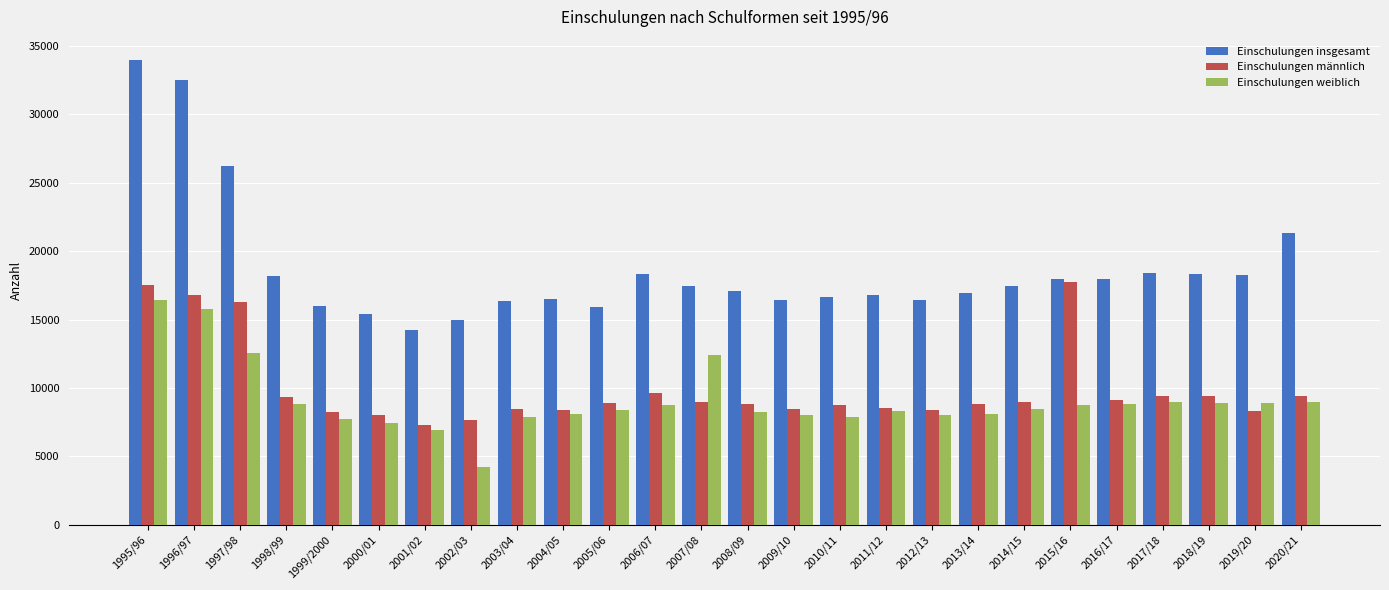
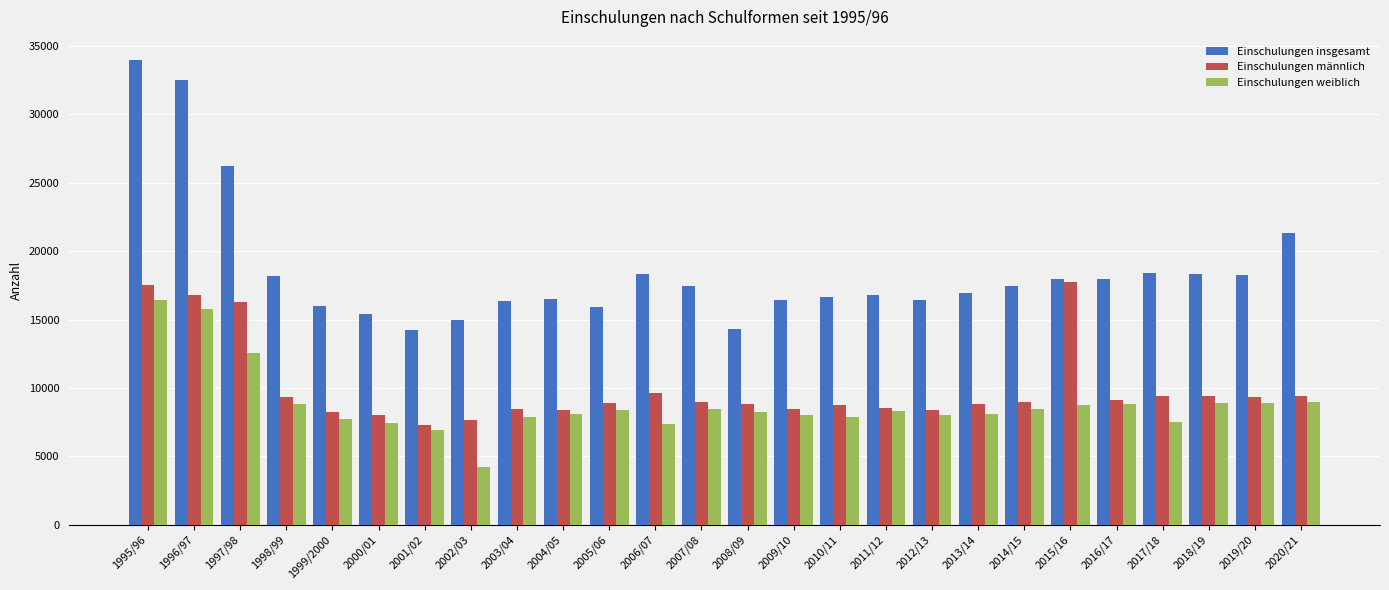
Einschulungen weiblich, 2006/07: 8700 -> 7300
Einschulungen weiblich, 2007/08: 12400 -> 8500
Einschulungen insgesamt, 2008/09: 17100 -> 14300
Einschulungen weiblich, 2017/18: 9000 -> 7500
Einschulungen männlich, 2019/20: 8300 -> 9400
